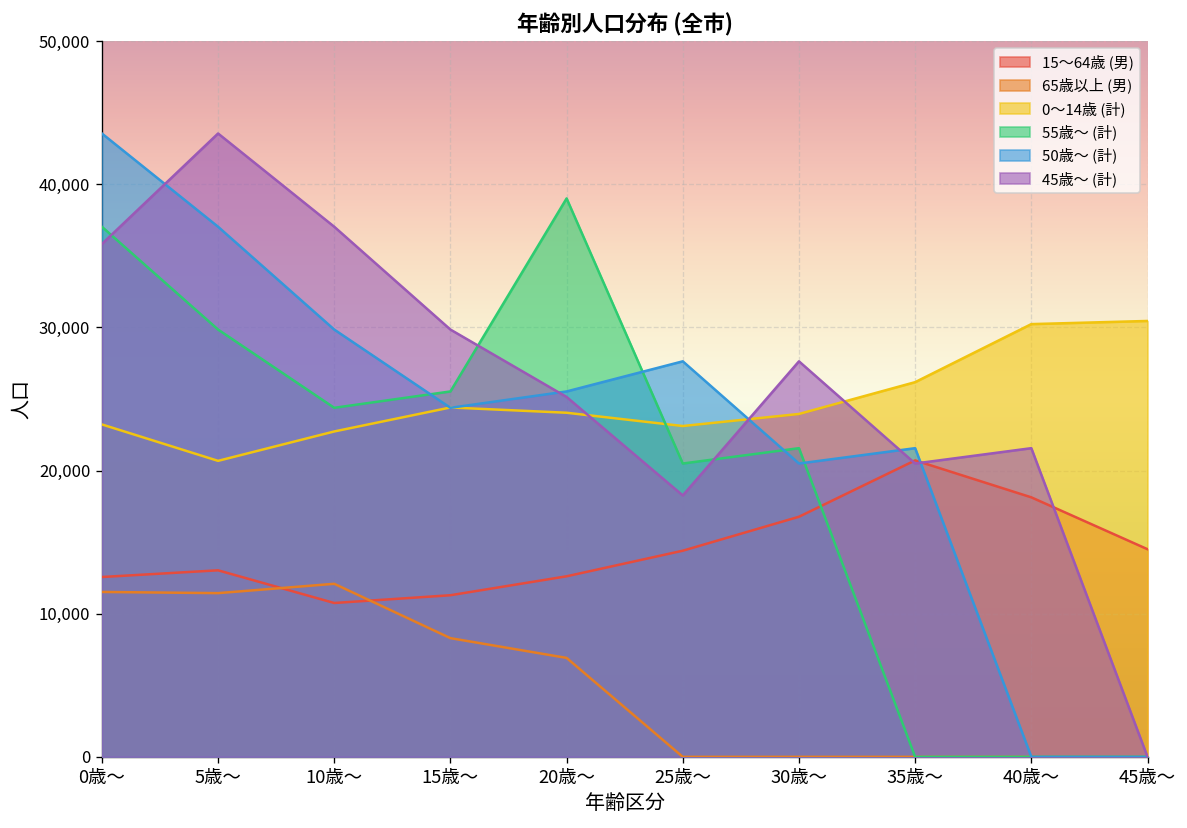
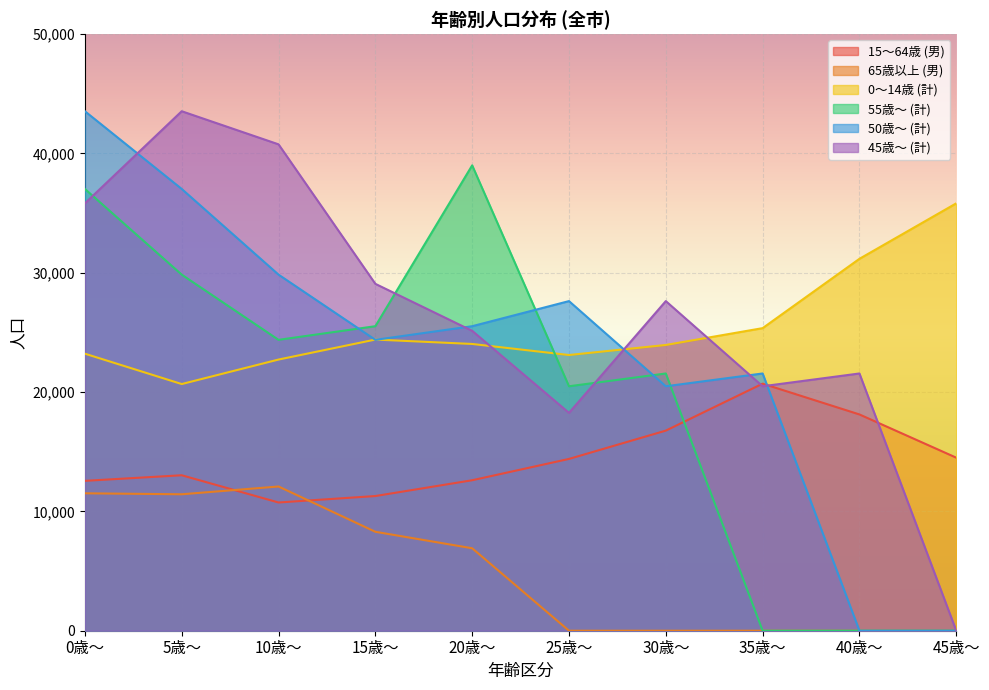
45歳～ (計), 10歳～: 37,000 -> 40,800
45歳～ (計), 15歳～: 29,800 -> 29,100
0～14歳 (計), 35歳～: 26,200 -> 25,400
0～14歳 (計), 40歳～: 30,200 -> 31,200
0～14歳 (計), 45歳～: 30,400 -> 35,800
